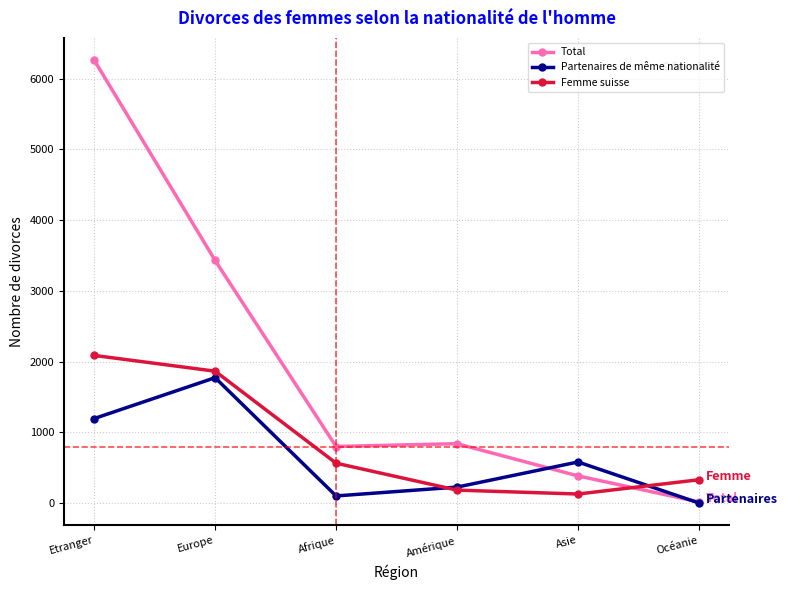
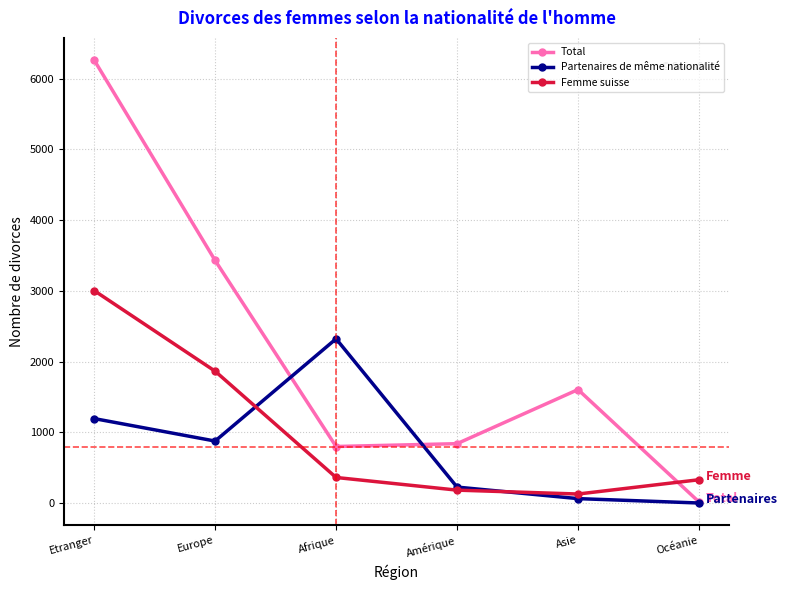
Femme suisse, Etranger: 2100 -> 3000
Partenaires de même nationalité, Europe: 1800 -> 900
Partenaires de même nationalité, Afrique: 100 -> 2300
Femme suisse, Afrique: 600 -> 400
Total, Asie: 400 -> 1600
Partenaires de même nationalité, Asie: 600 -> 100
